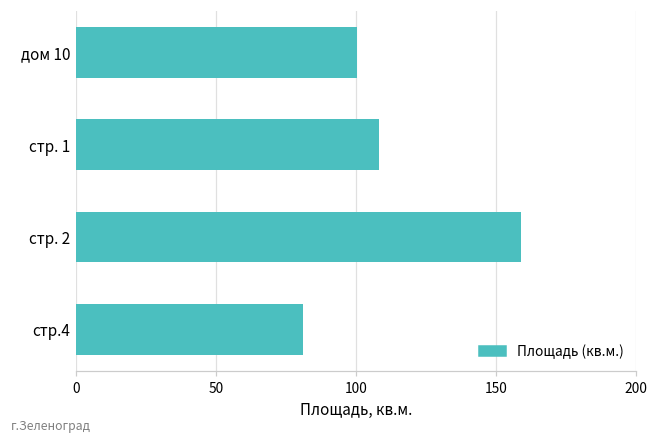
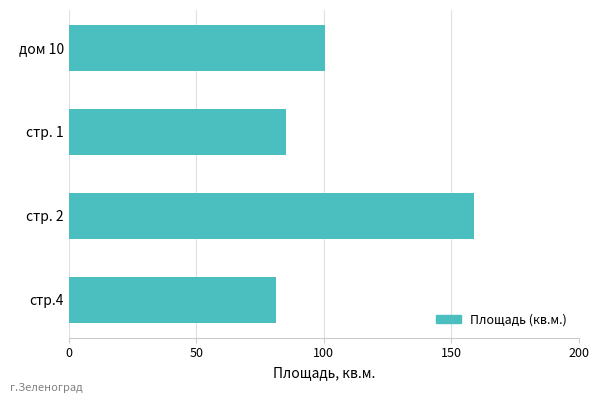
стр. 1: 108 -> 85
